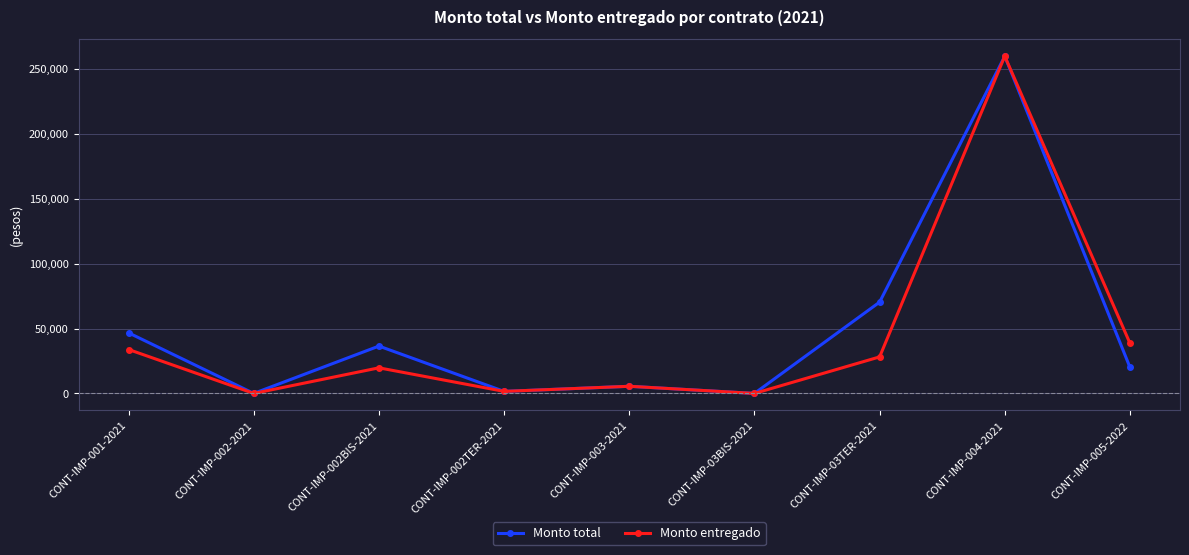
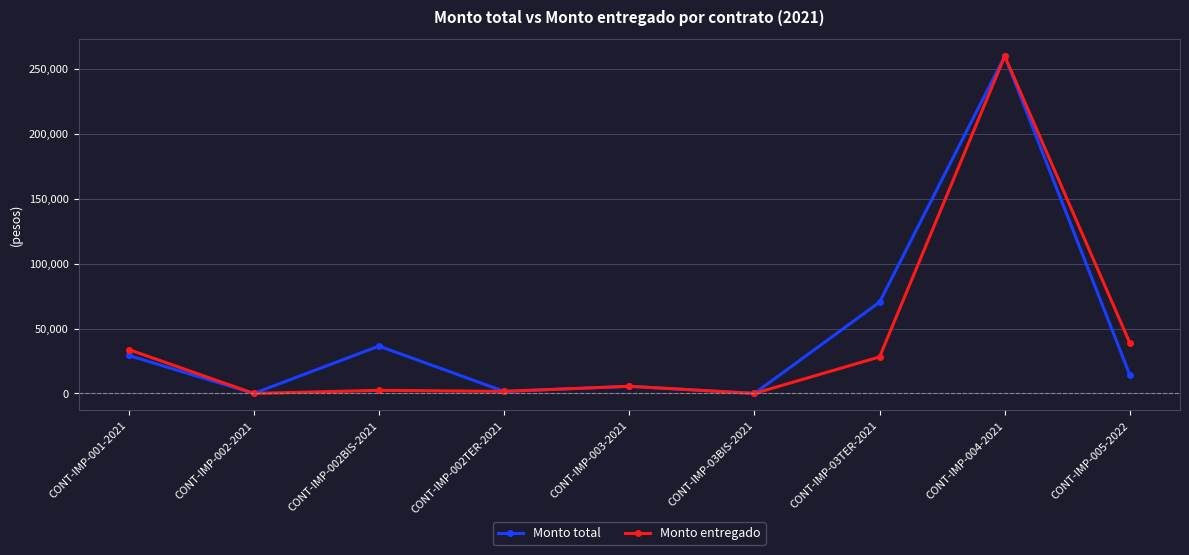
Monto total, CONT-IMP-001-2021: 47,000 -> 29,000
Monto entregado, CONT-IMP-002BIS-2021: 20,000 -> 2,000
Monto total, CONT-IMP-005-2022: 20,000 -> 14,000
